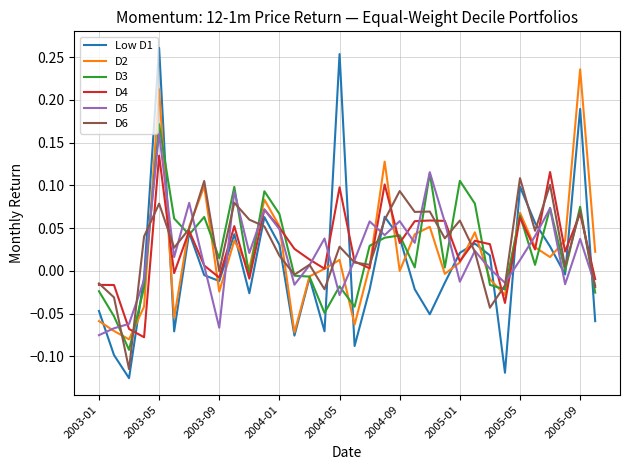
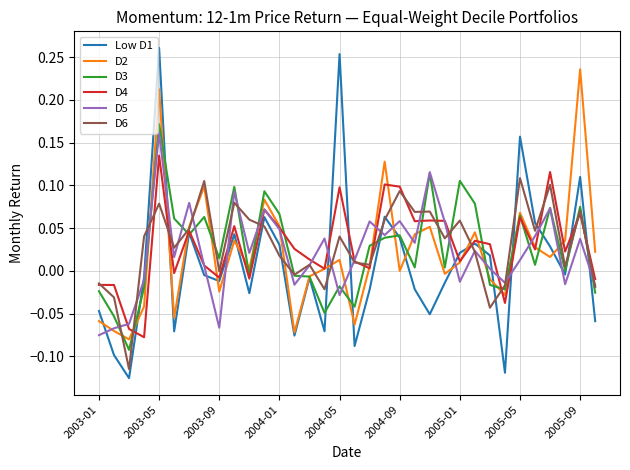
D6, 2004-05: 0.03 -> 0.04
D4, 2004-09: 0.03 -> 0.10
Low D1, 2005-05: 0.10 -> 0.16
Low D1, 2005-09: 0.19 -> 0.11
